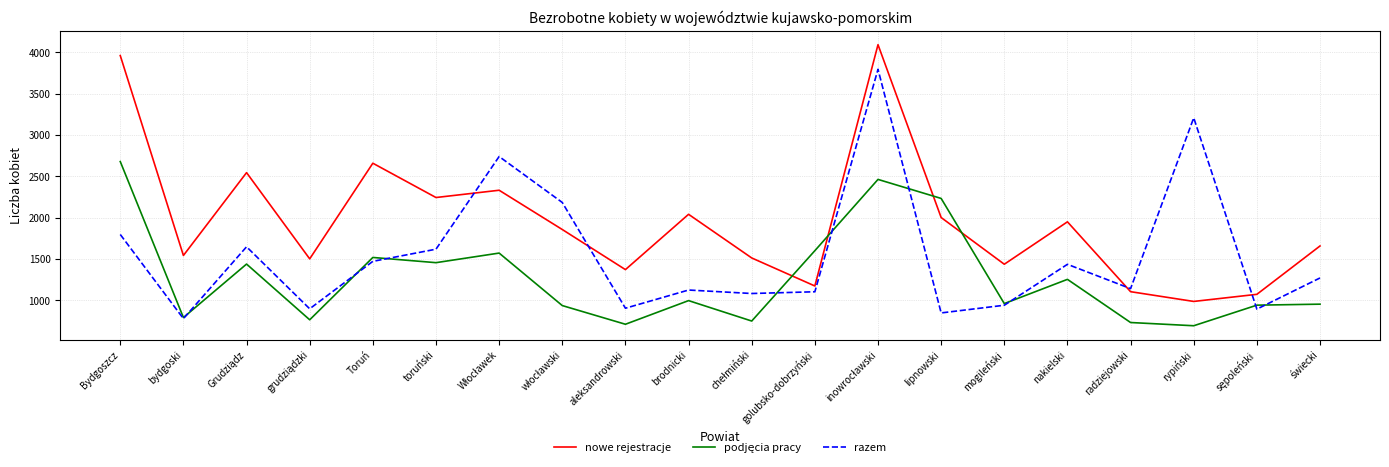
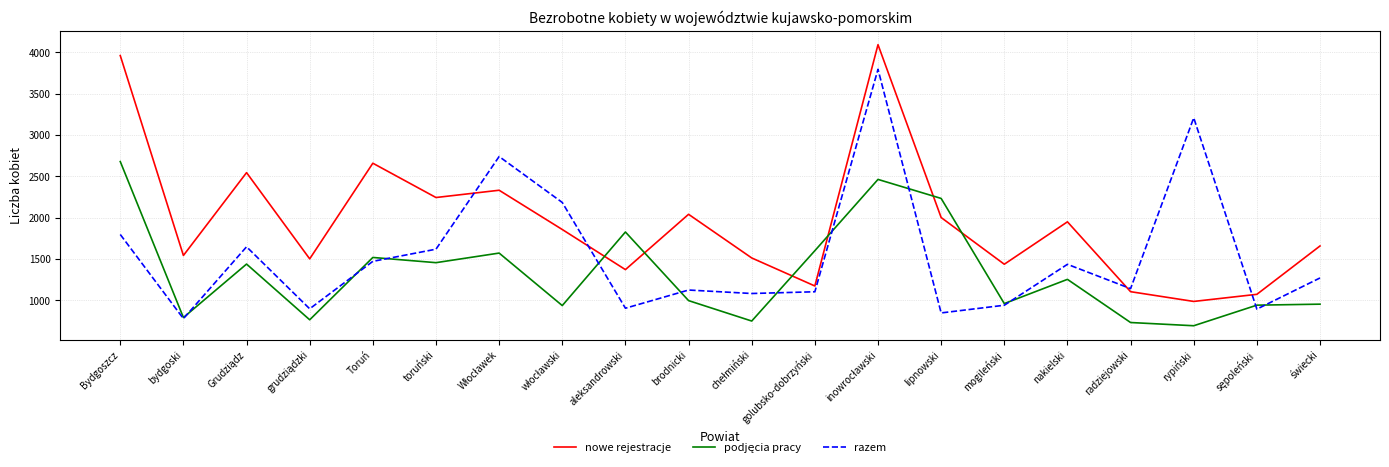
podjęcia pracy, aleksandrowski: 700 -> 1800
